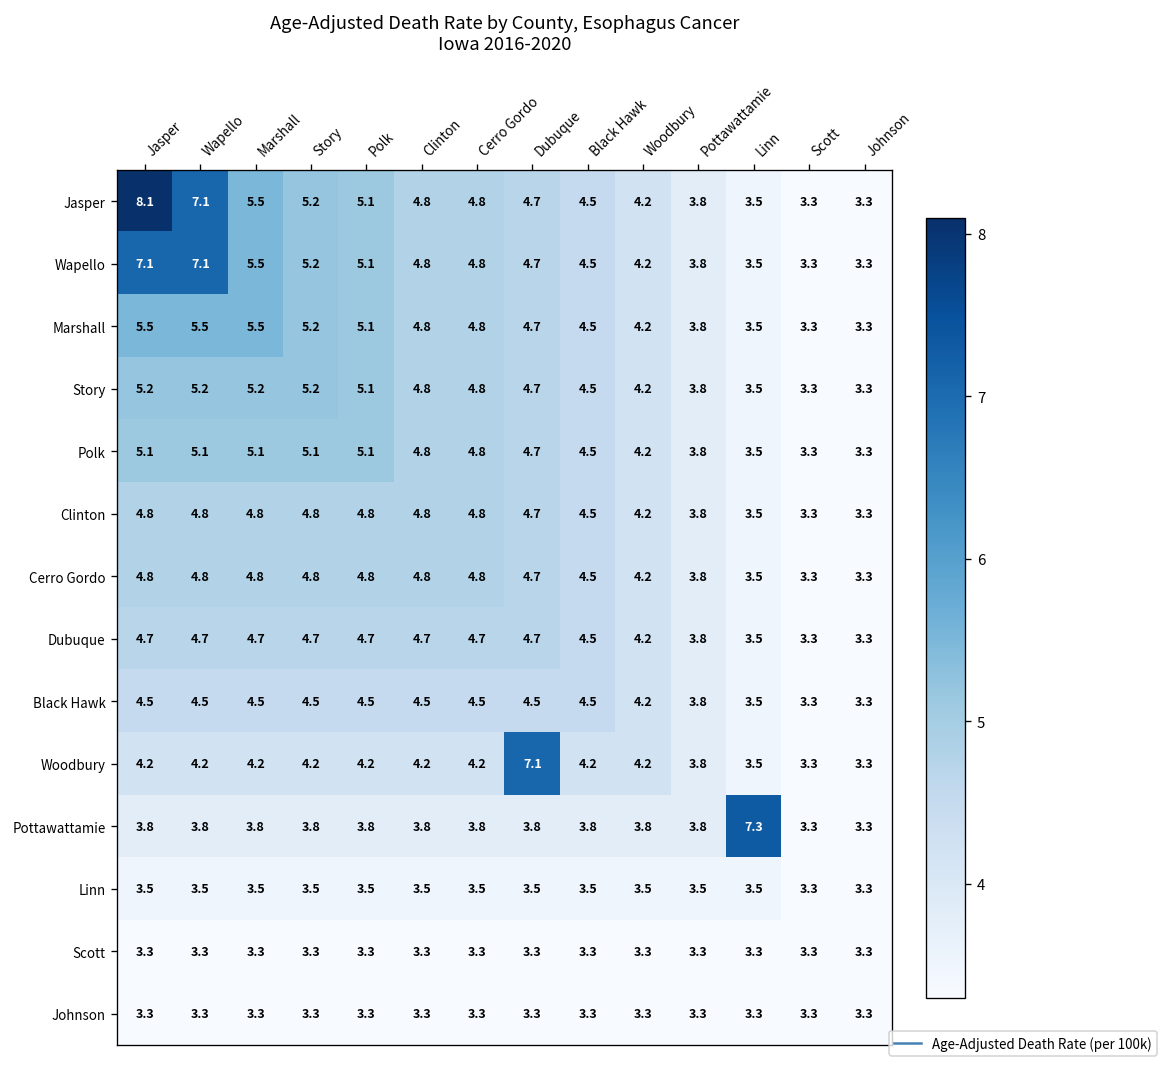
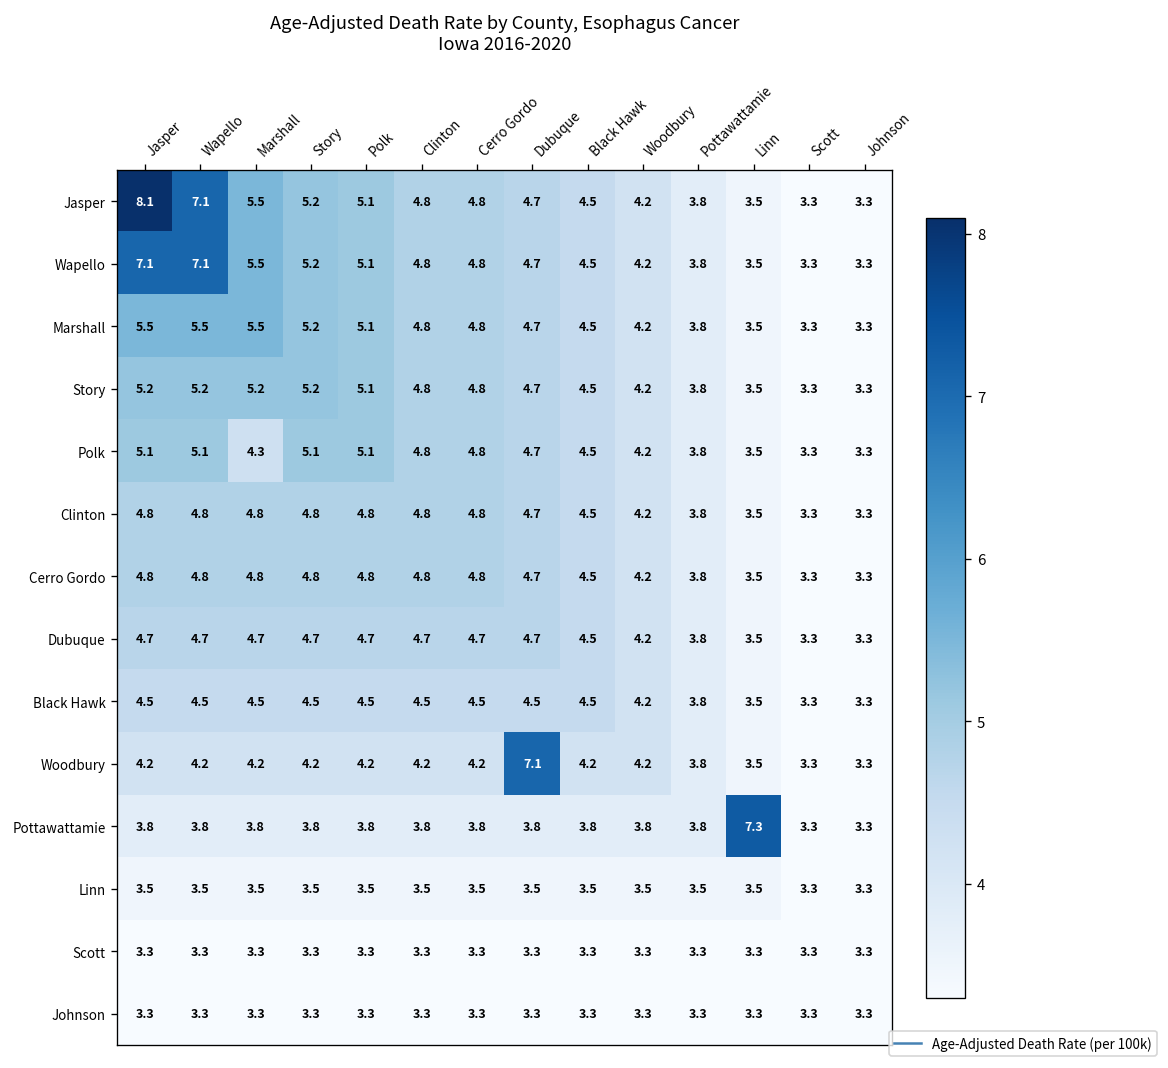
Polk, Marshall: 5.1 -> 4.3
